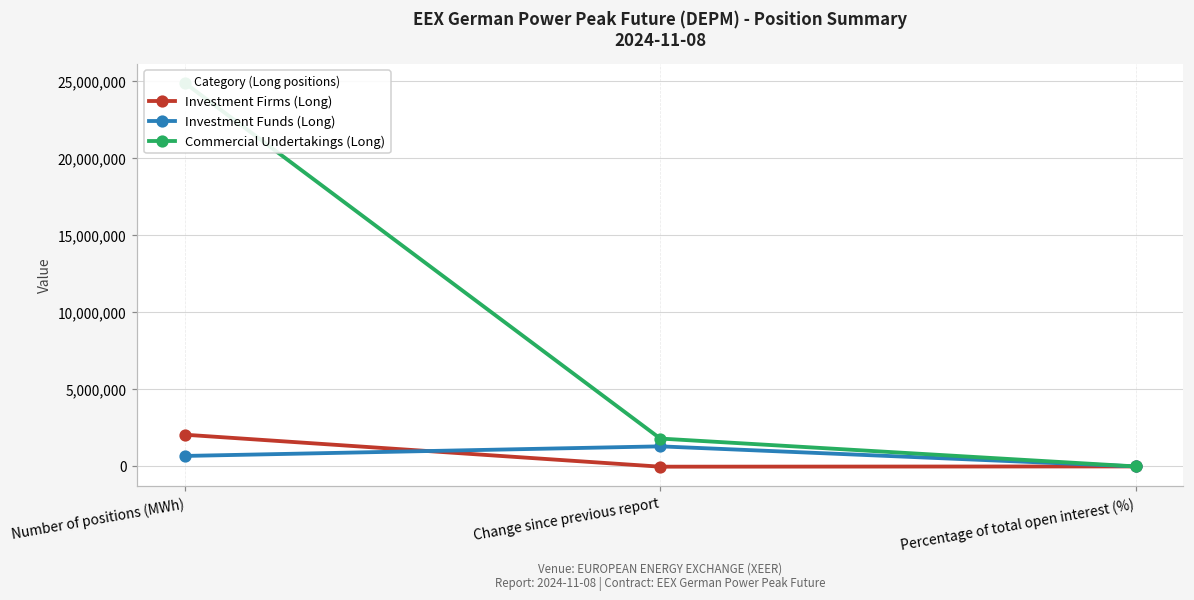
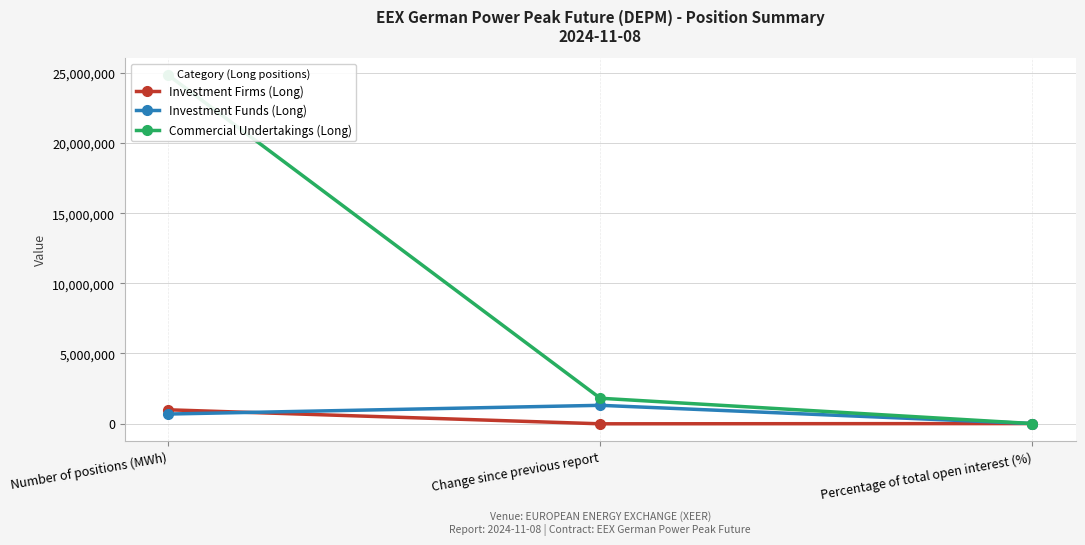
Investment Firms (Long), Number of positions (MWh): 2,100,000 -> 1,000,000
